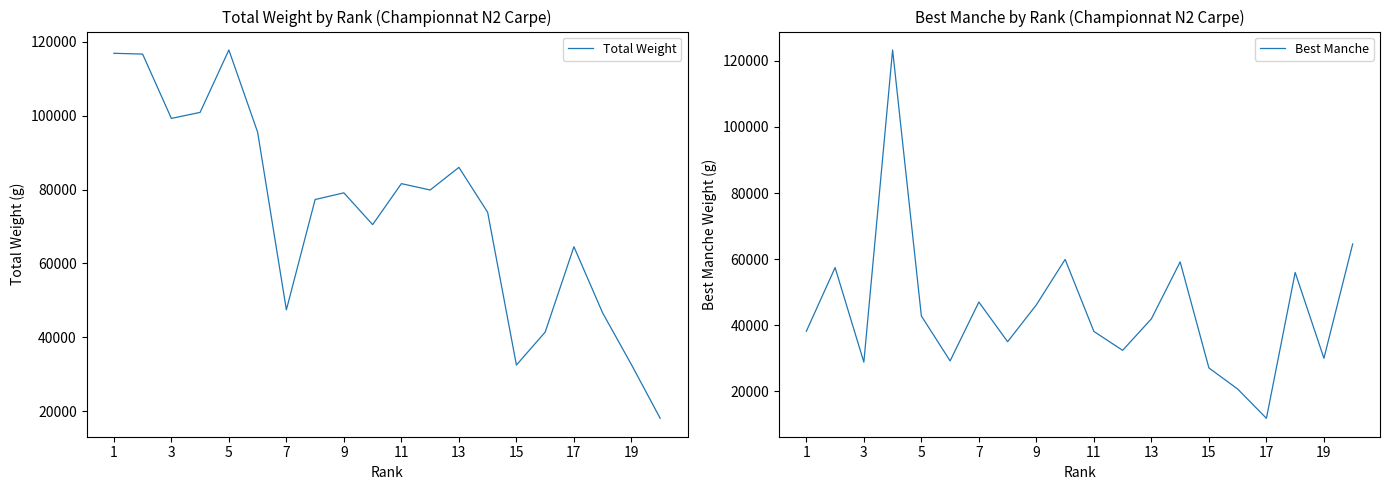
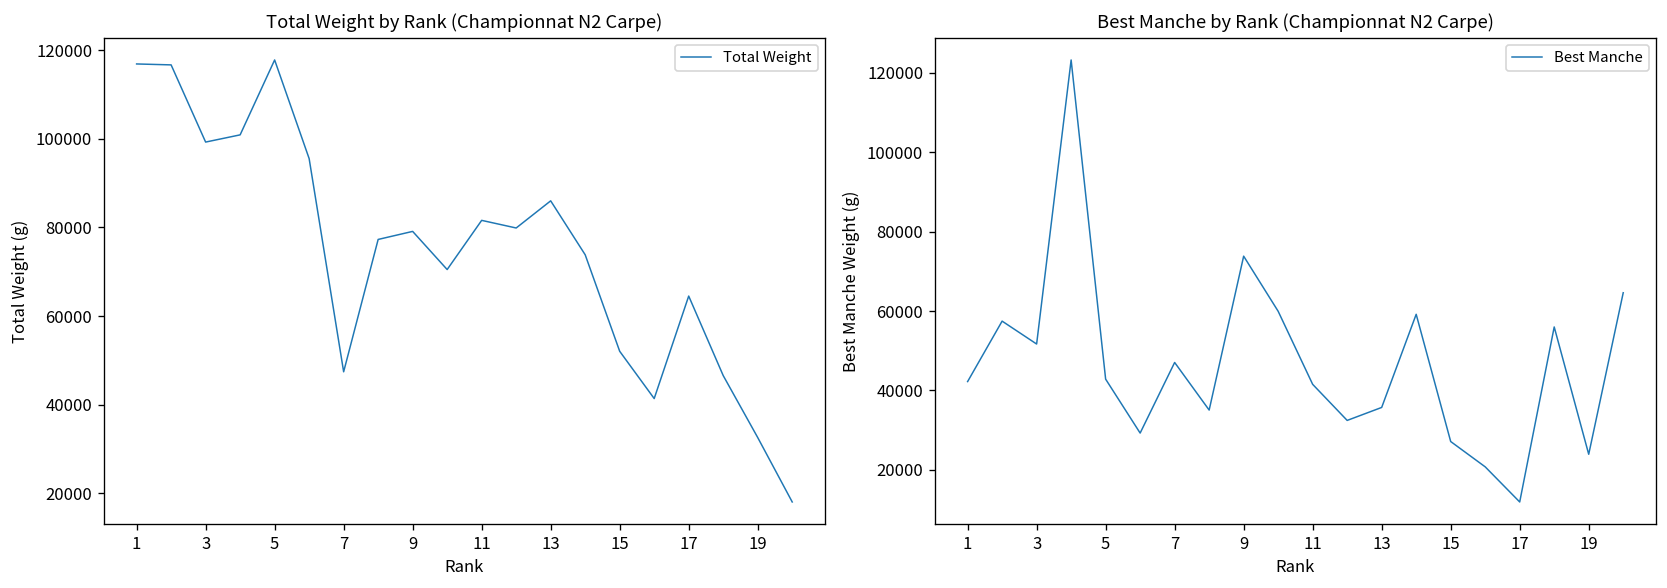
Total Weight by Rank (Championnat N2 Carpe), 15: 33000 -> 52000
Best Manche by Rank (Championnat N2 Carpe), 1: 38000 -> 42000
Best Manche by Rank (Championnat N2 Carpe), 3: 29000 -> 52000
Best Manche by Rank (Championnat N2 Carpe), 9: 46000 -> 74000
Best Manche by Rank (Championnat N2 Carpe), 11: 38000 -> 42000
Best Manche by Rank (Championnat N2 Carpe), 13: 42000 -> 36000
Best Manche by Rank (Championnat N2 Carpe), 19: 30000 -> 24000
